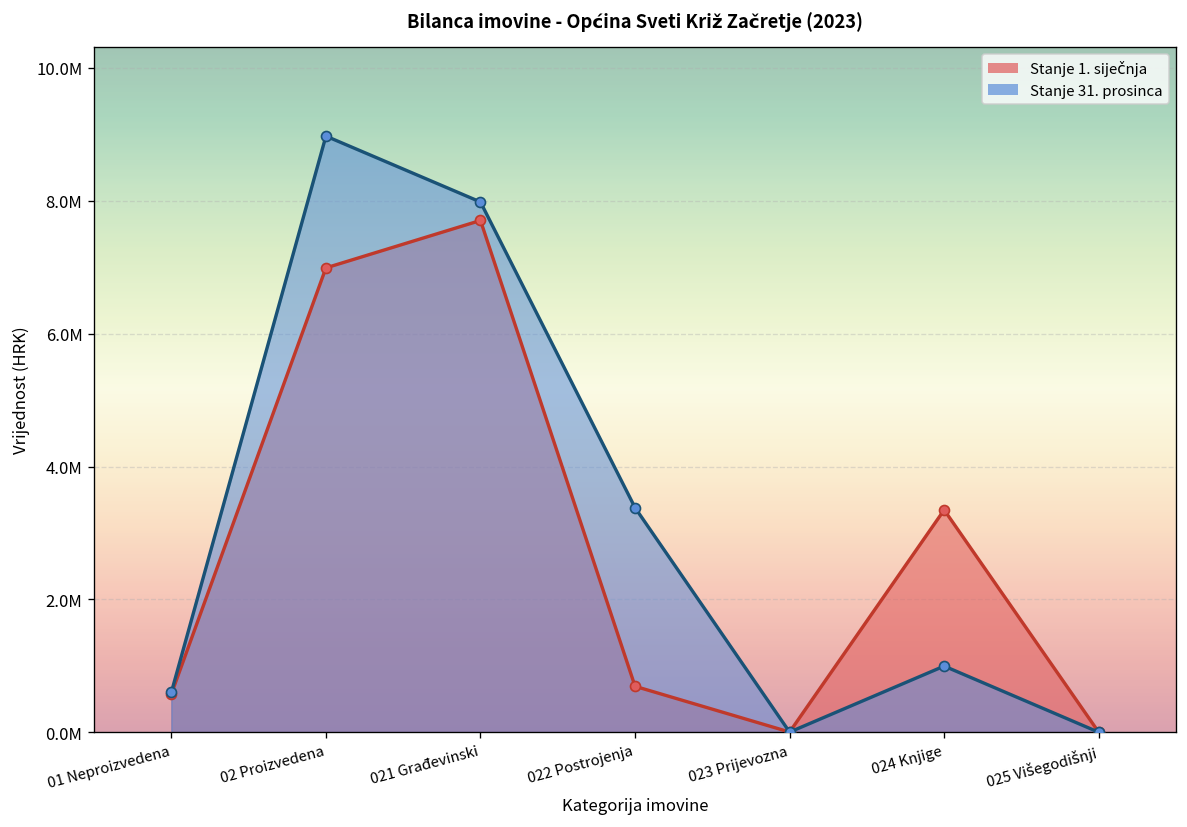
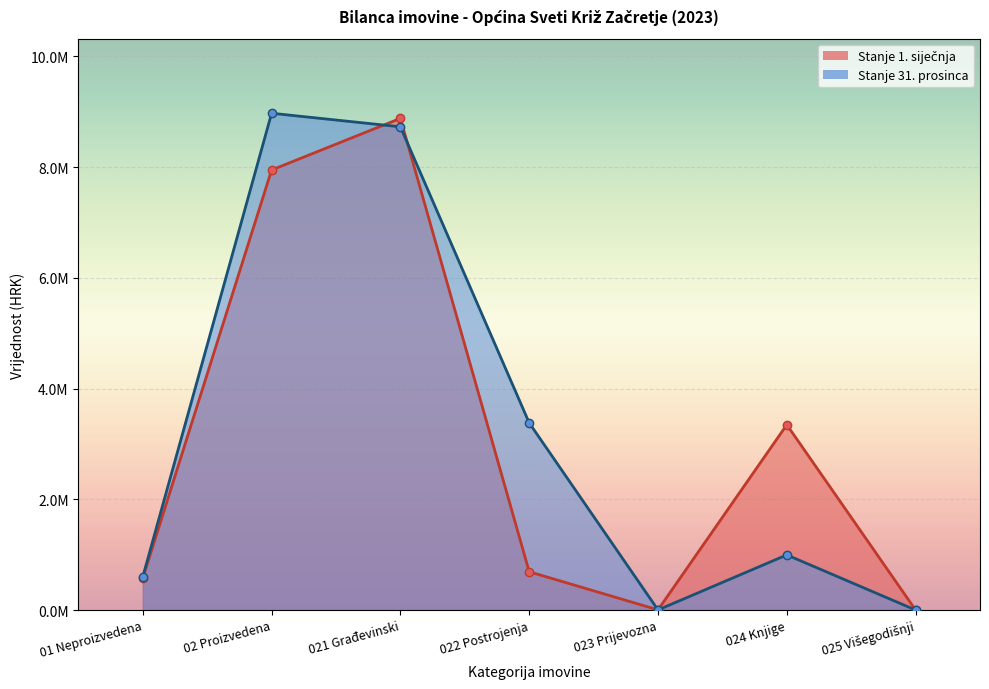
Stanje 1. siječnja, 02 Proizvedena: 7000000 -> 7900000
Stanje 1. siječnja, 021 Građevinski: 7700000 -> 8900000
Stanje 31. prosinca, 021 Građevinski: 8000000 -> 8700000
